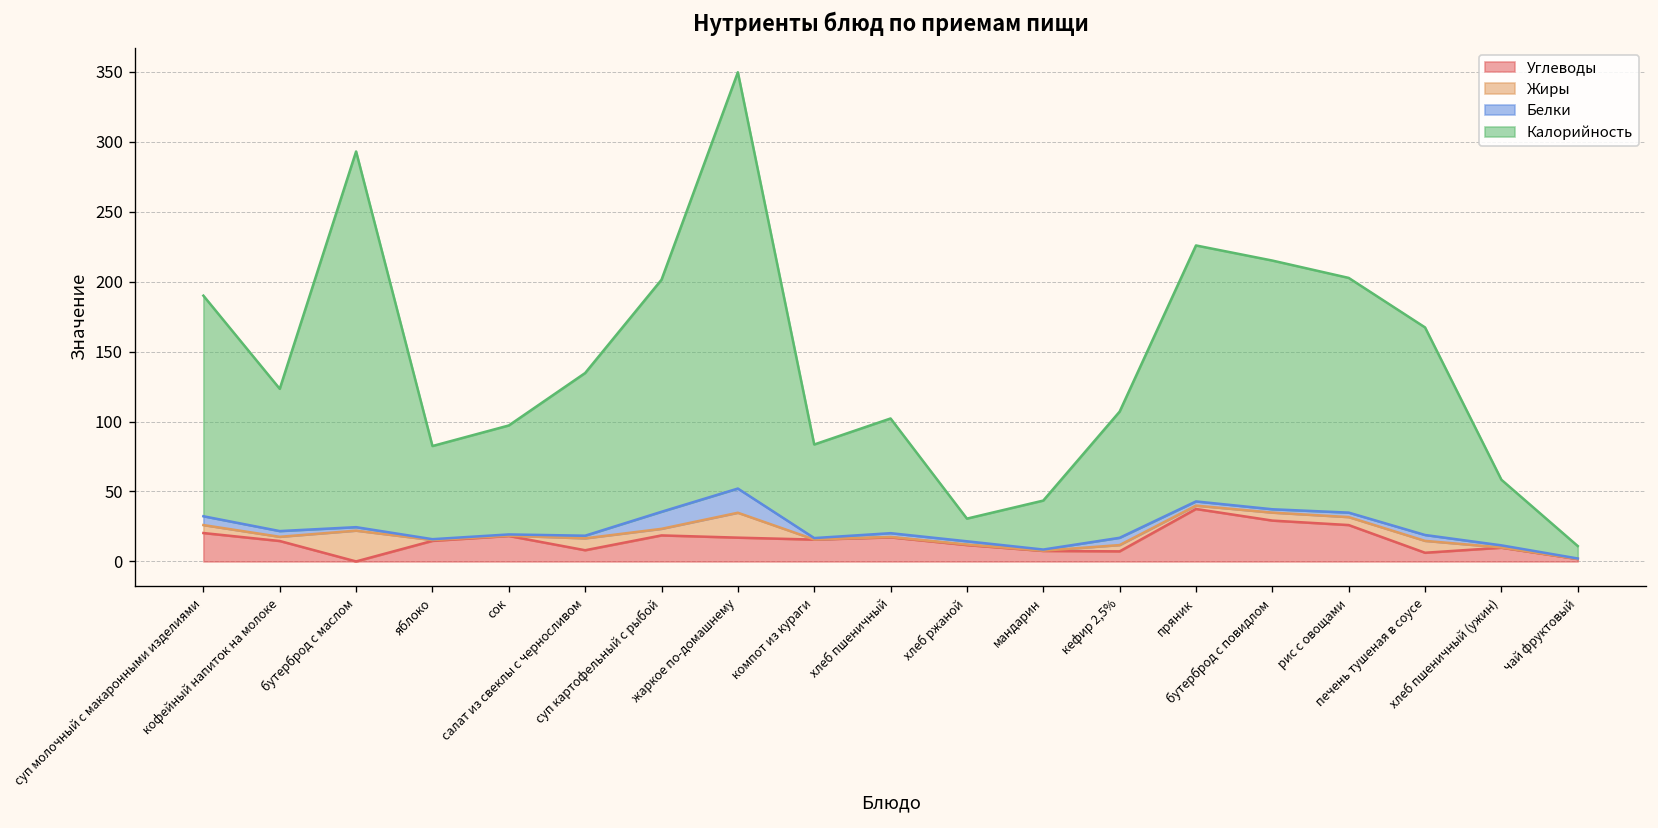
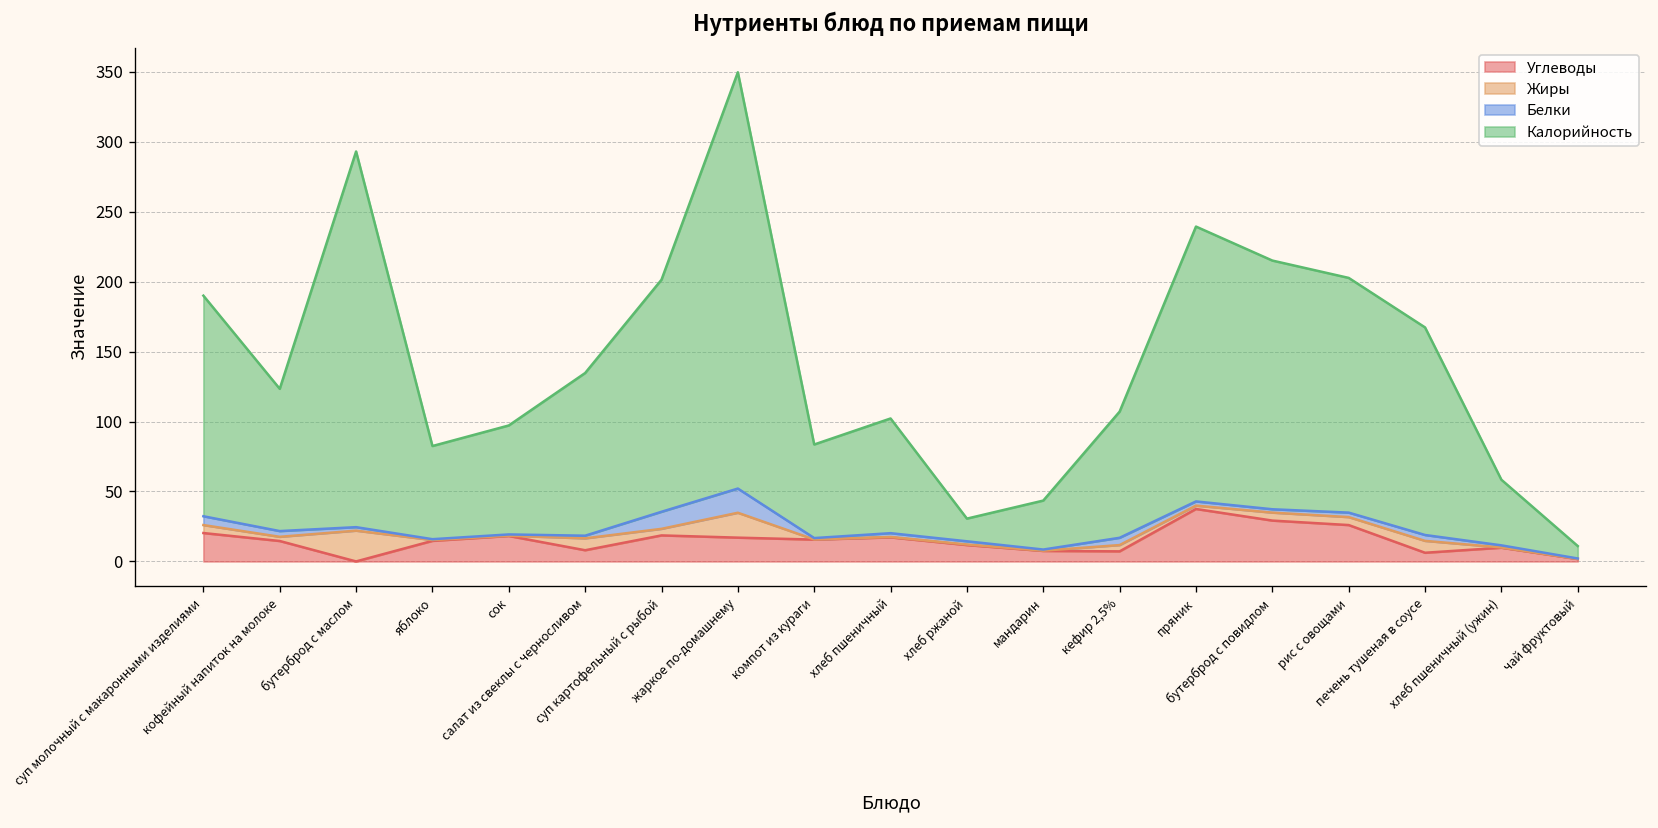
Калорийность, пряник: 183 -> 197
